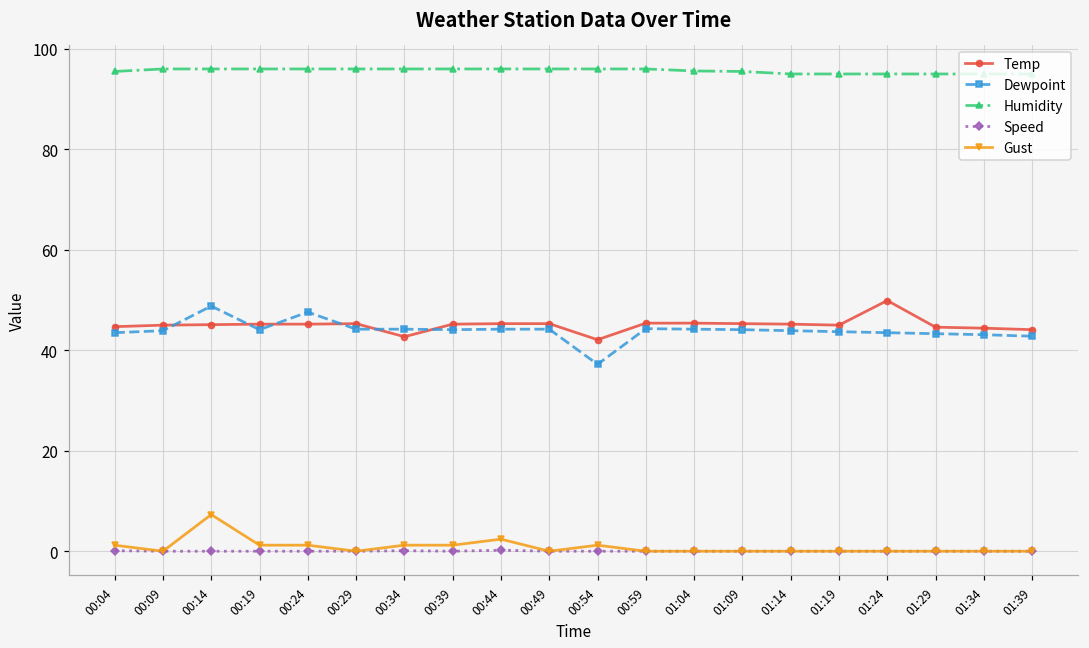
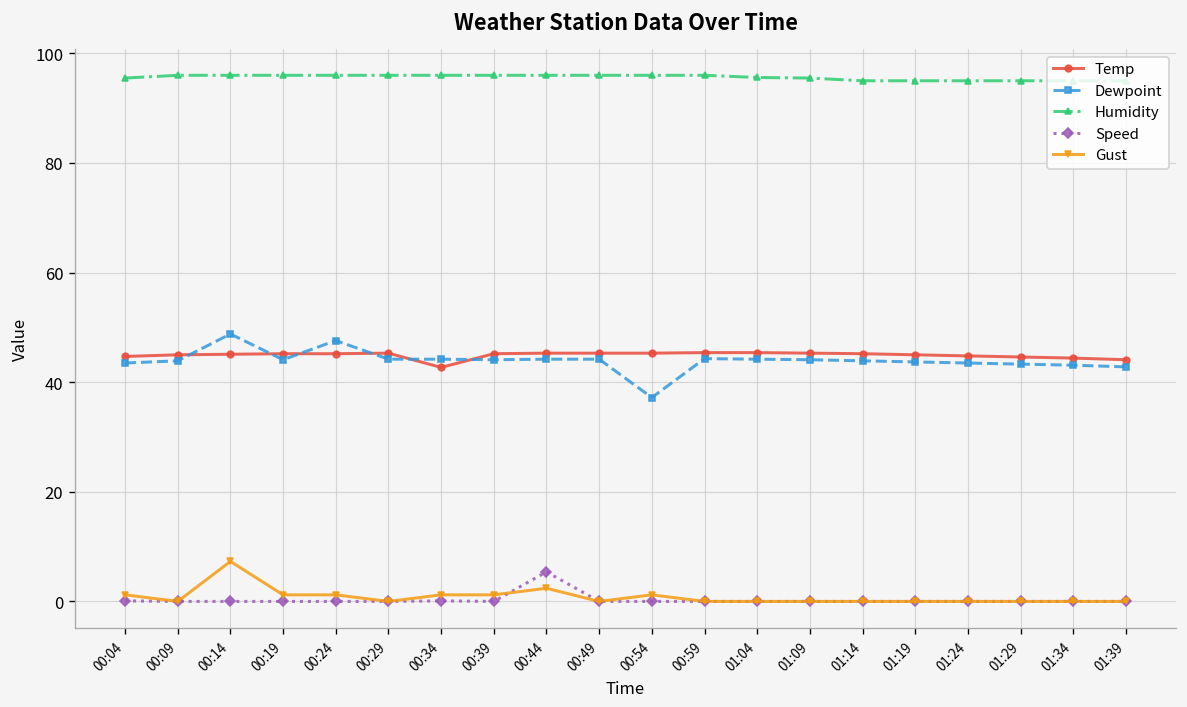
Speed, 00:44: 0 -> 5
Temp, 00:54: 42 -> 45
Temp, 01:24: 50 -> 45
